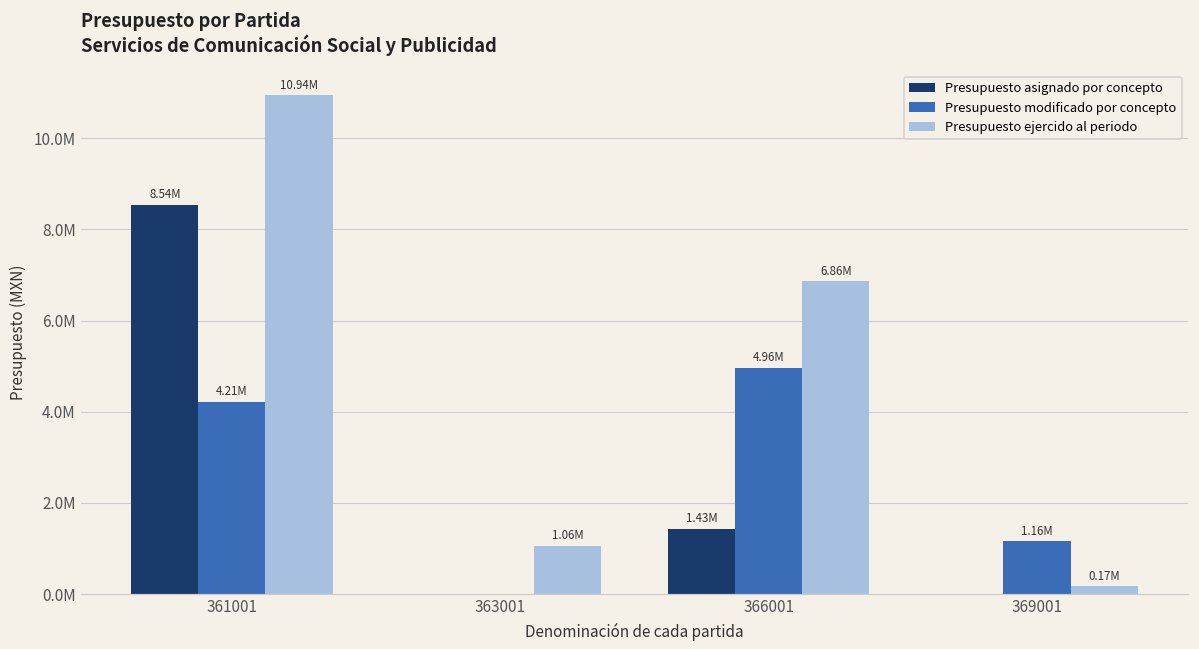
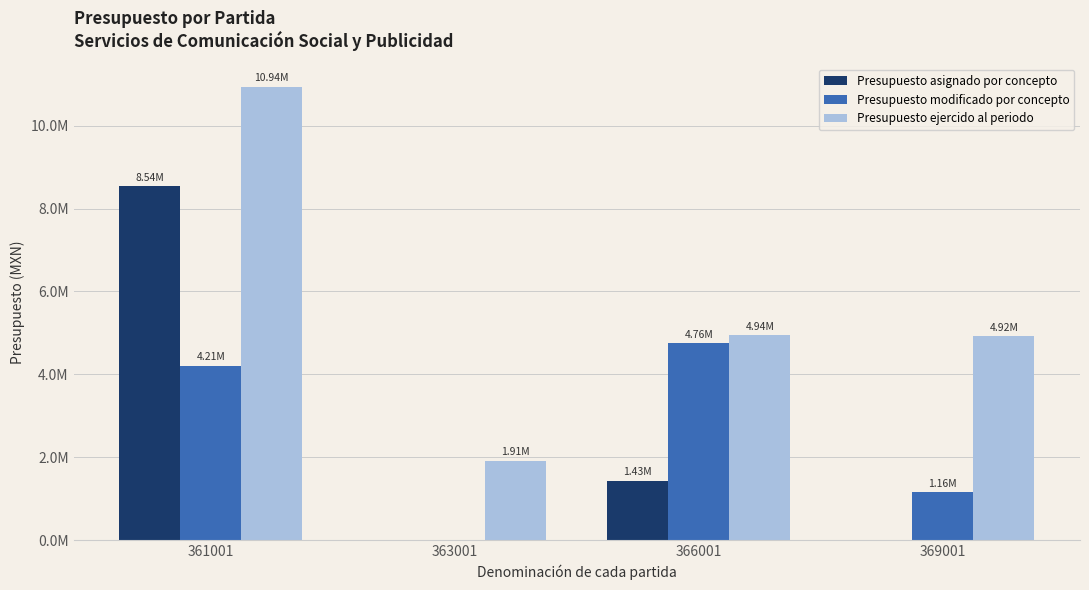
Presupuesto ejercido al periodo, 363001: 1.06M -> 1.91M
Presupuesto modificado por concepto, 366001: 4.96M -> 4.76M
Presupuesto ejercido al periodo, 366001: 6.86M -> 4.94M
Presupuesto ejercido al periodo, 369001: 0.17M -> 4.92M
